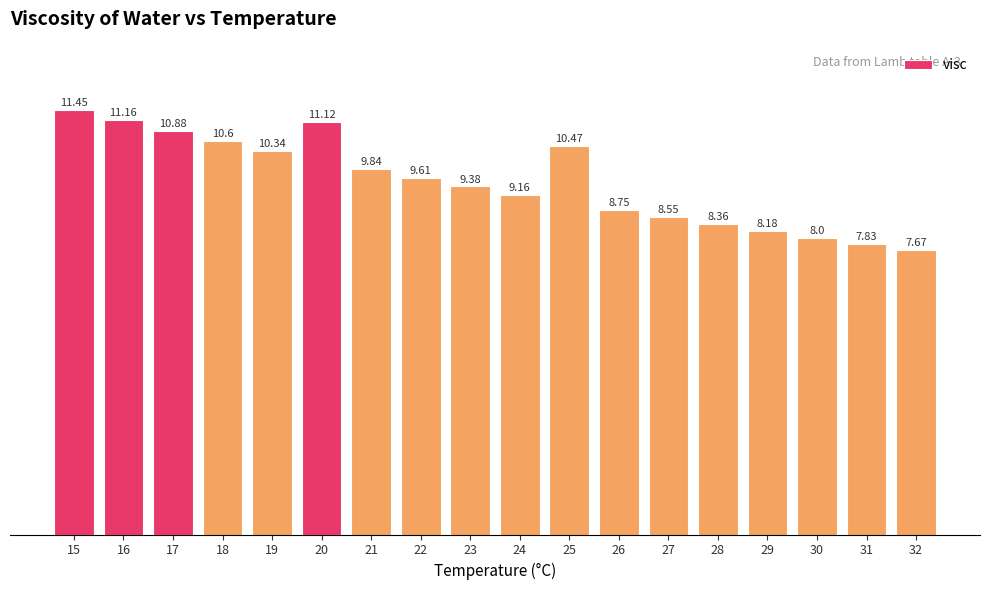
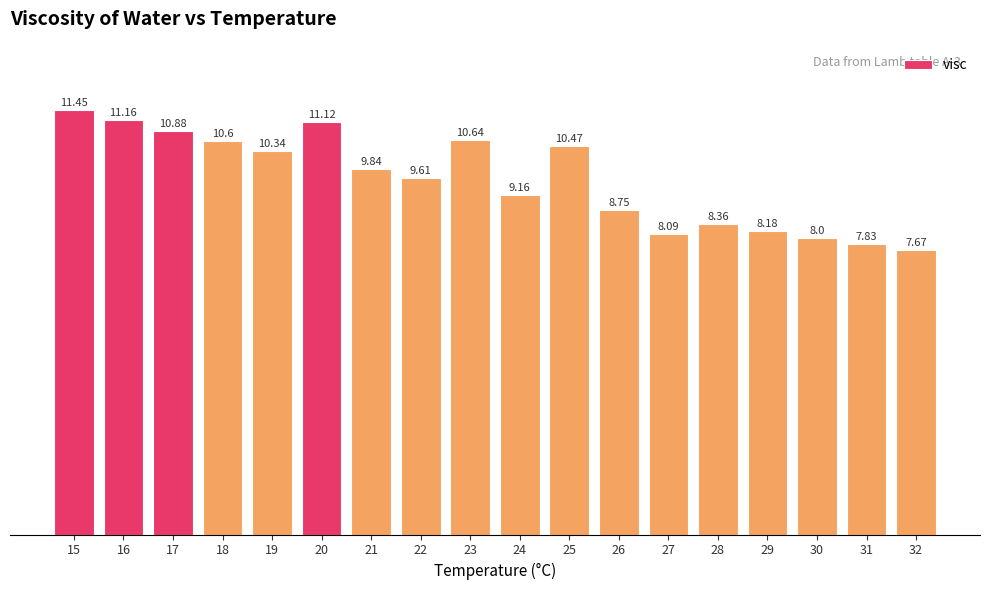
23: 9.38 -> 10.64
27: 8.55 -> 8.09
